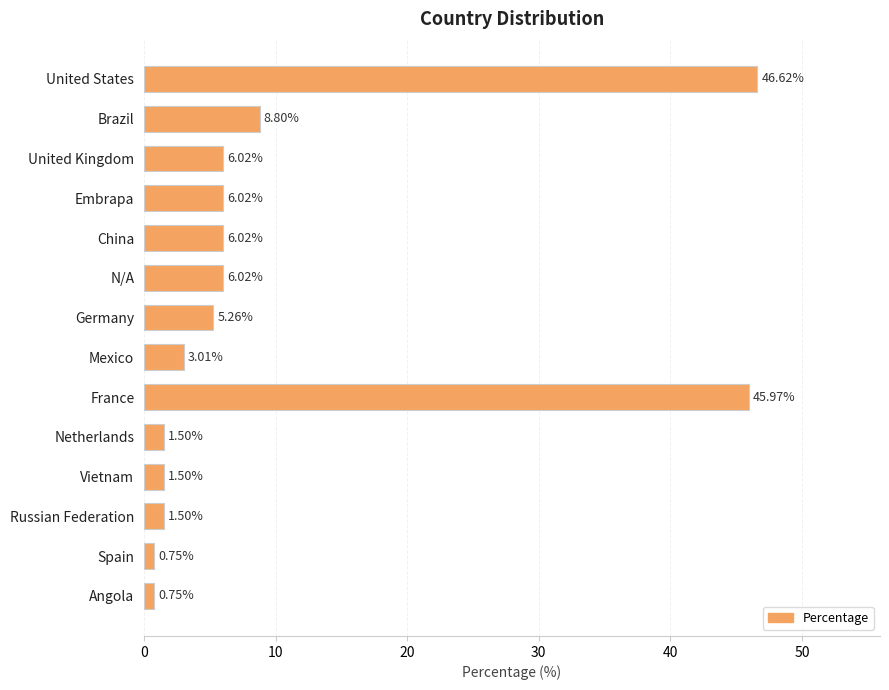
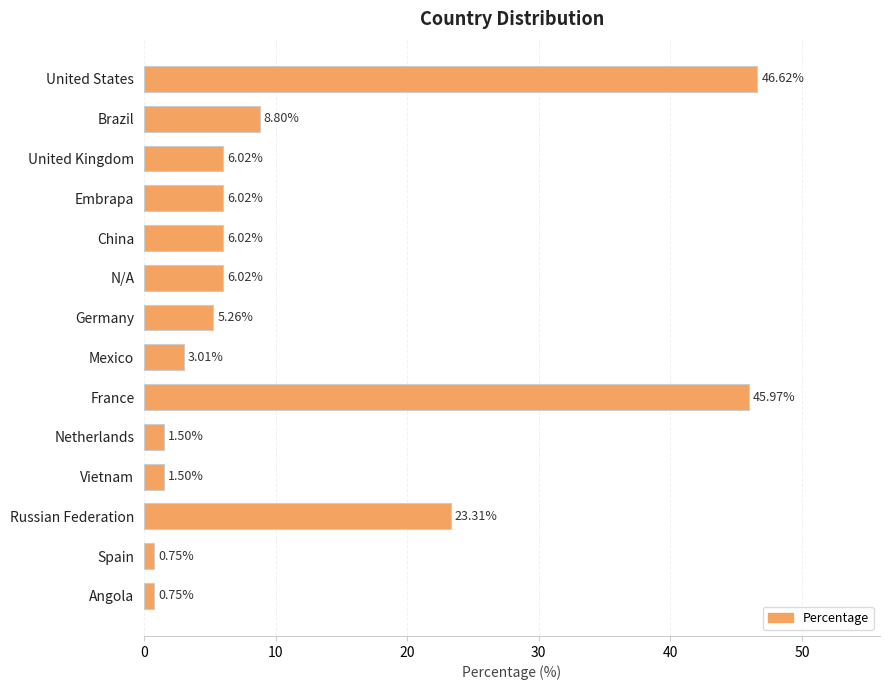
Russian Federation: 1.50% -> 23.31%
